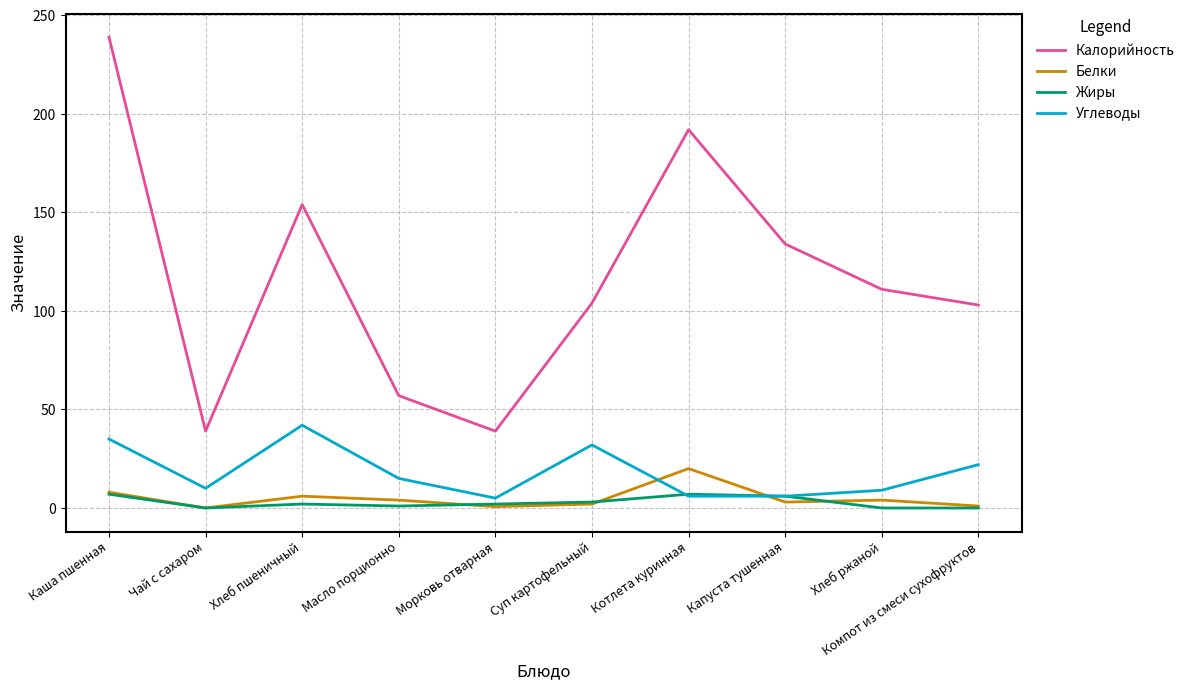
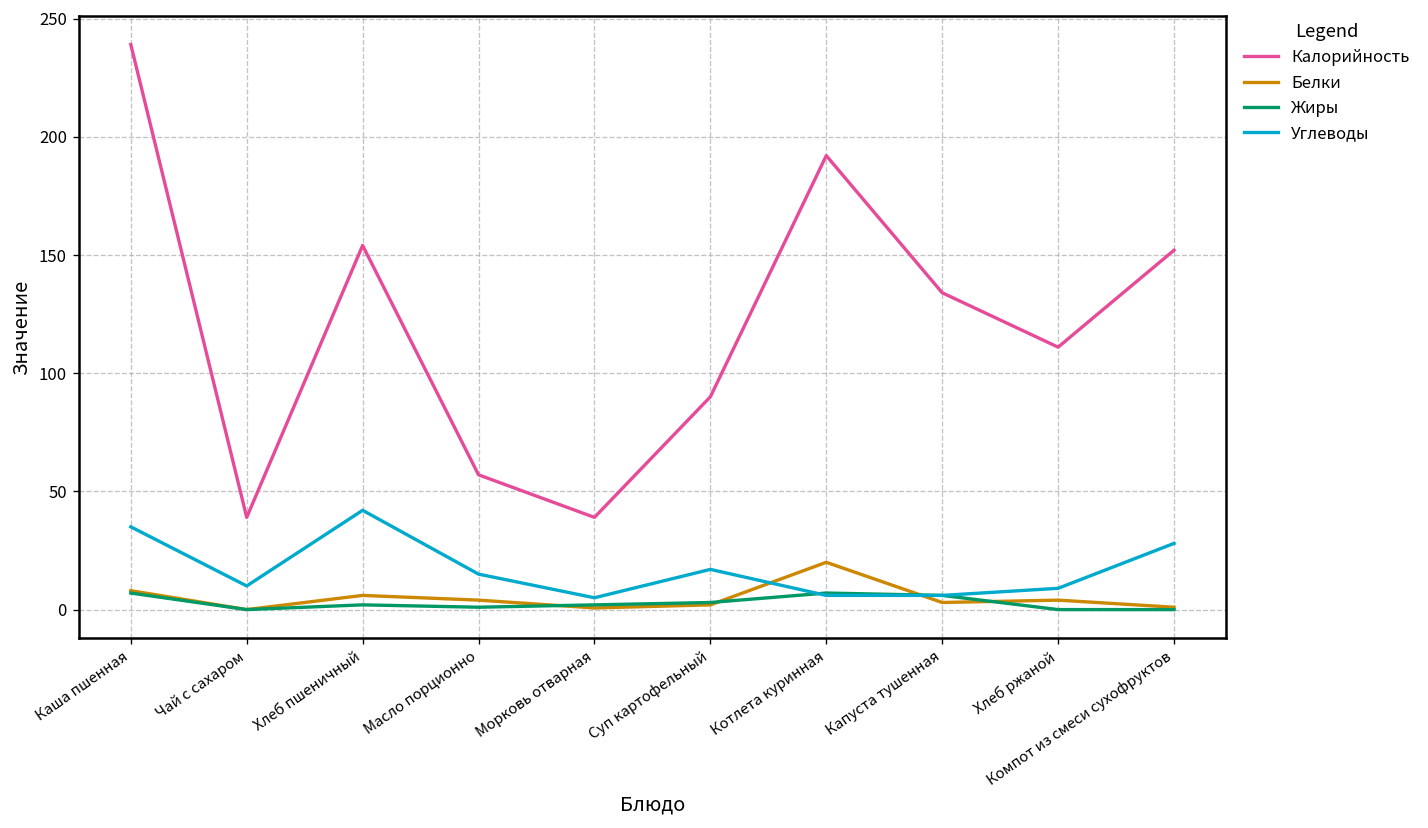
Калорийность, Суп картофельный: 104 -> 90
Углеводы, Суп картофельный: 32 -> 17
Калорийность, Компот из смеси сухофруктов: 103 -> 152
Углеводы, Компот из смеси сухофруктов: 22 -> 28
